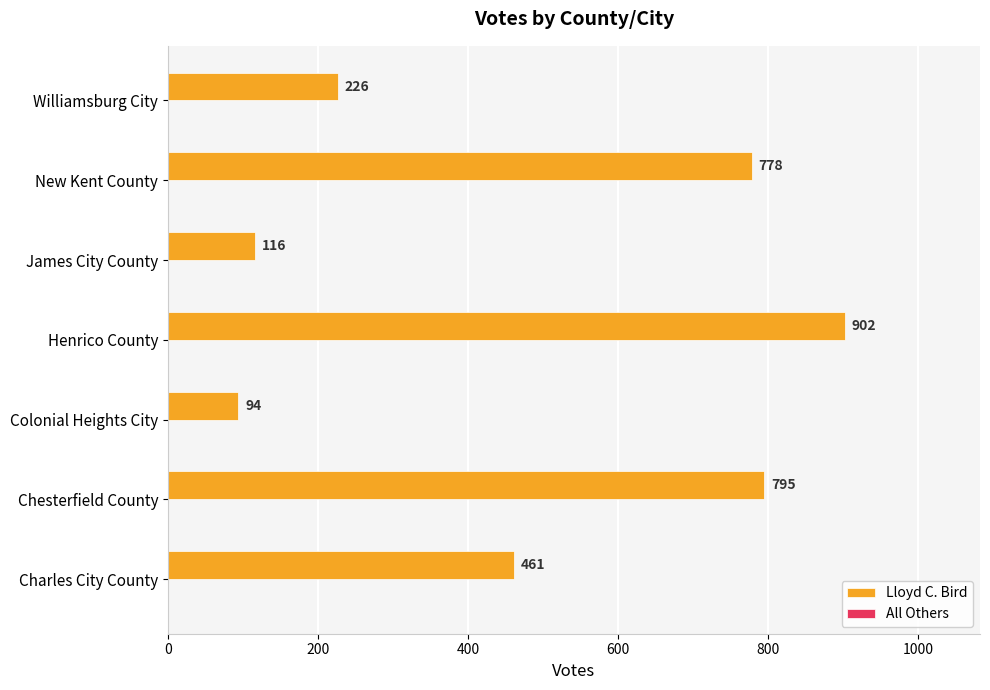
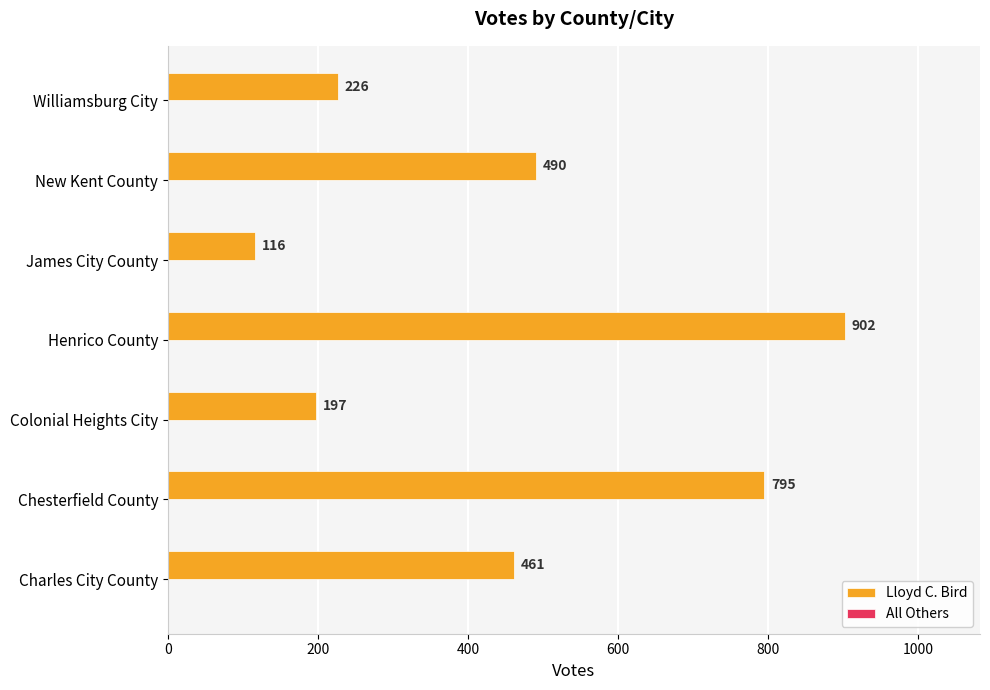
Lloyd C. Bird, New Kent County: 778 -> 490
Lloyd C. Bird, Colonial Heights City: 94 -> 197
